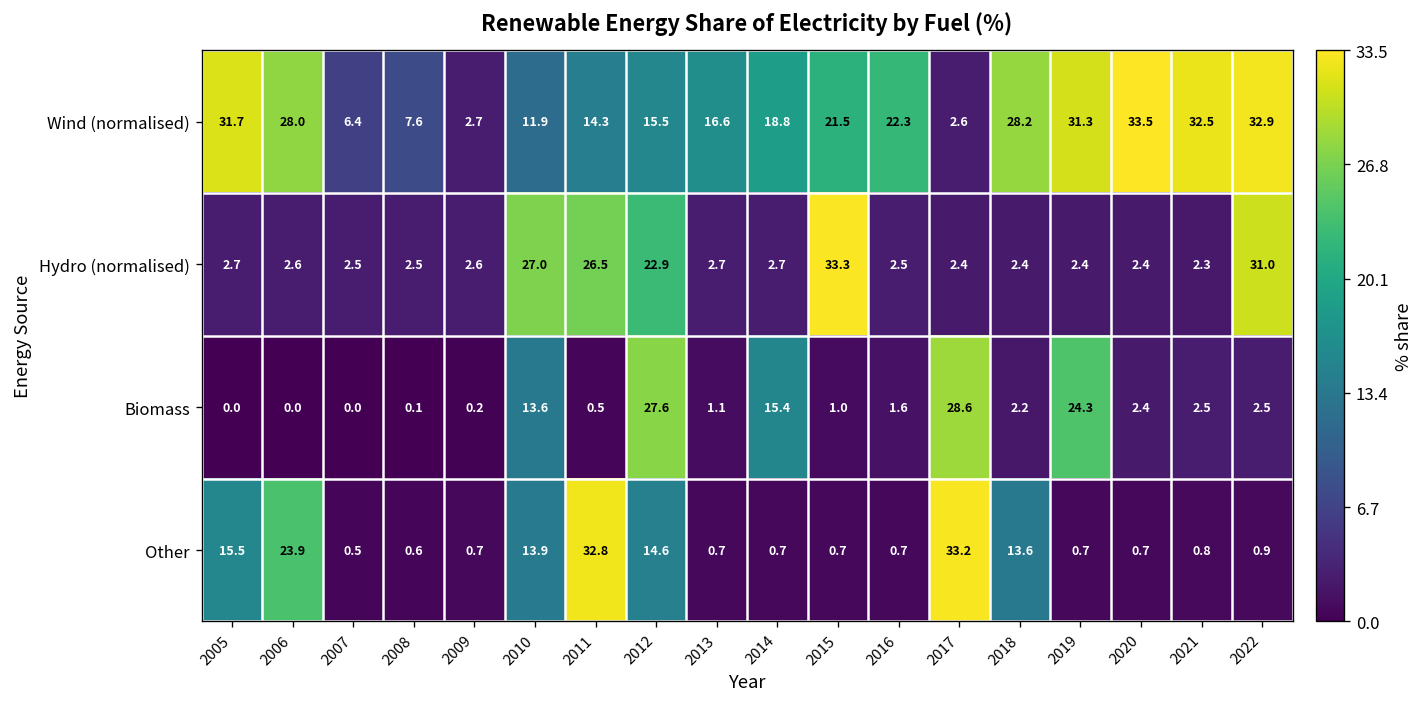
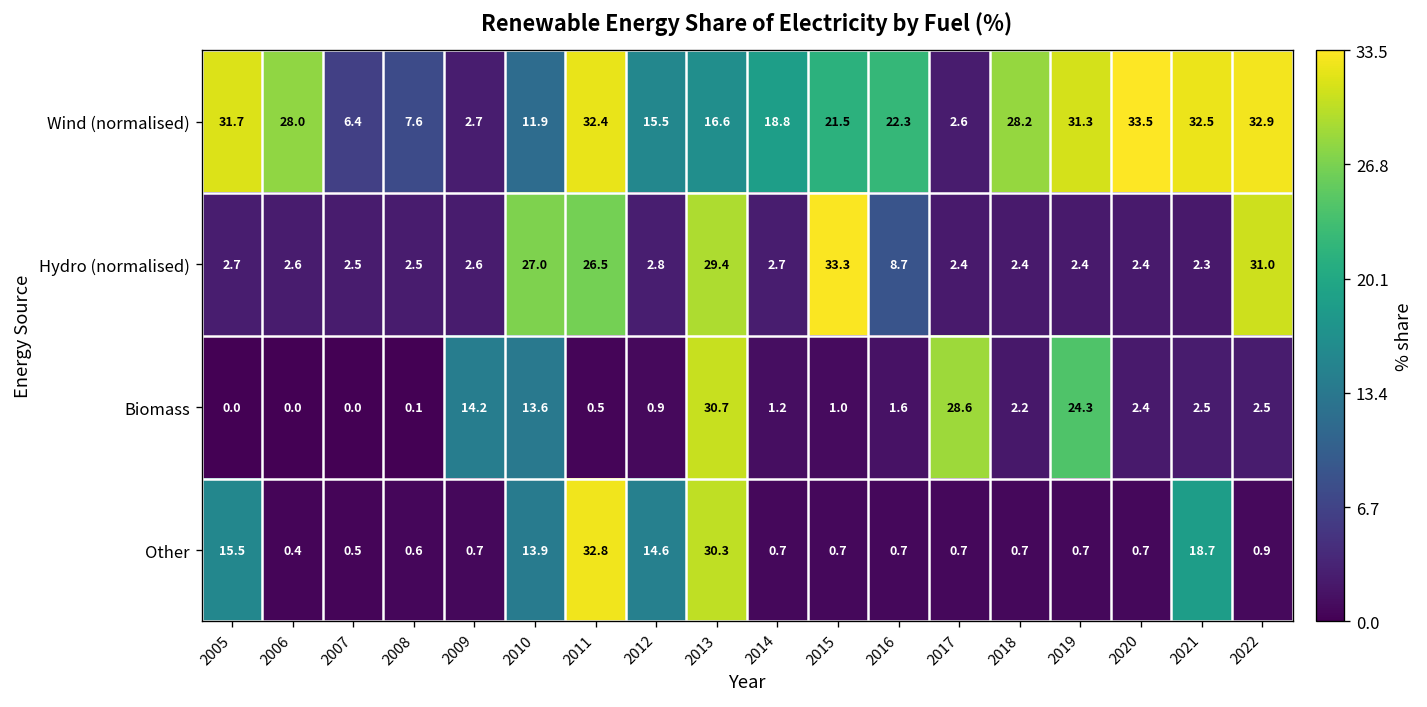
Wind (normalised), 2011: 14.3 -> 32.4
Hydro (normalised), 2012: 22.9 -> 2.8
Hydro (normalised), 2013: 2.7 -> 29.4
Hydro (normalised), 2016: 2.5 -> 8.7
Biomass, 2009: 0.2 -> 14.2
Biomass, 2012: 27.6 -> 0.9
Biomass, 2013: 1.1 -> 30.7
Biomass, 2014: 15.4 -> 1.2
Other, 2006: 23.9 -> 0.4
Other, 2013: 0.7 -> 30.3
Other, 2017: 33.2 -> 0.7
Other, 2018: 13.6 -> 0.7
Other, 2021: 0.8 -> 18.7
